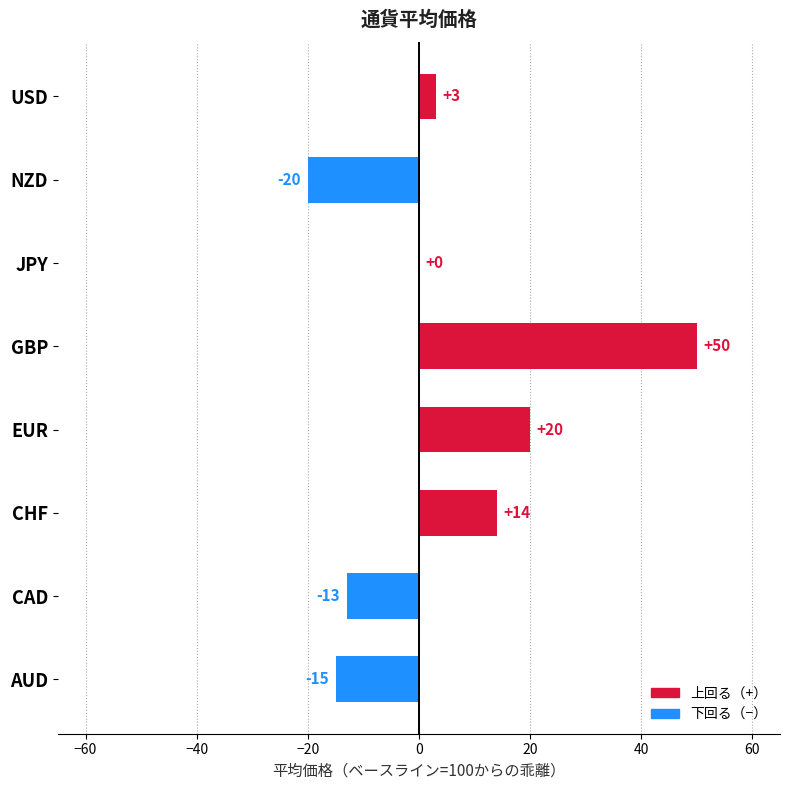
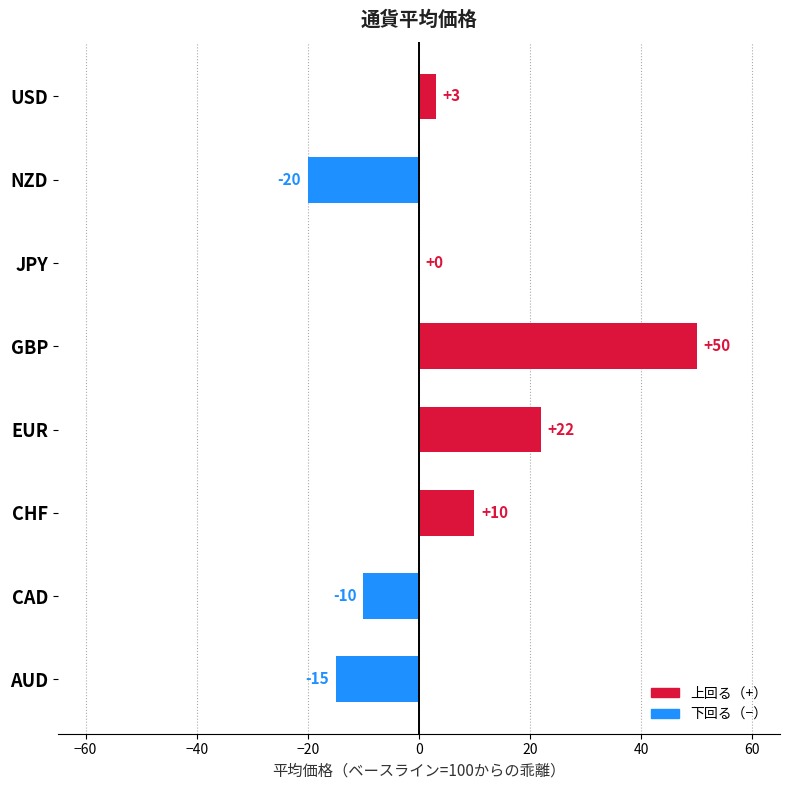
EUR: +20 -> +22
CHF: +14 -> +10
CAD: -13 -> -10
